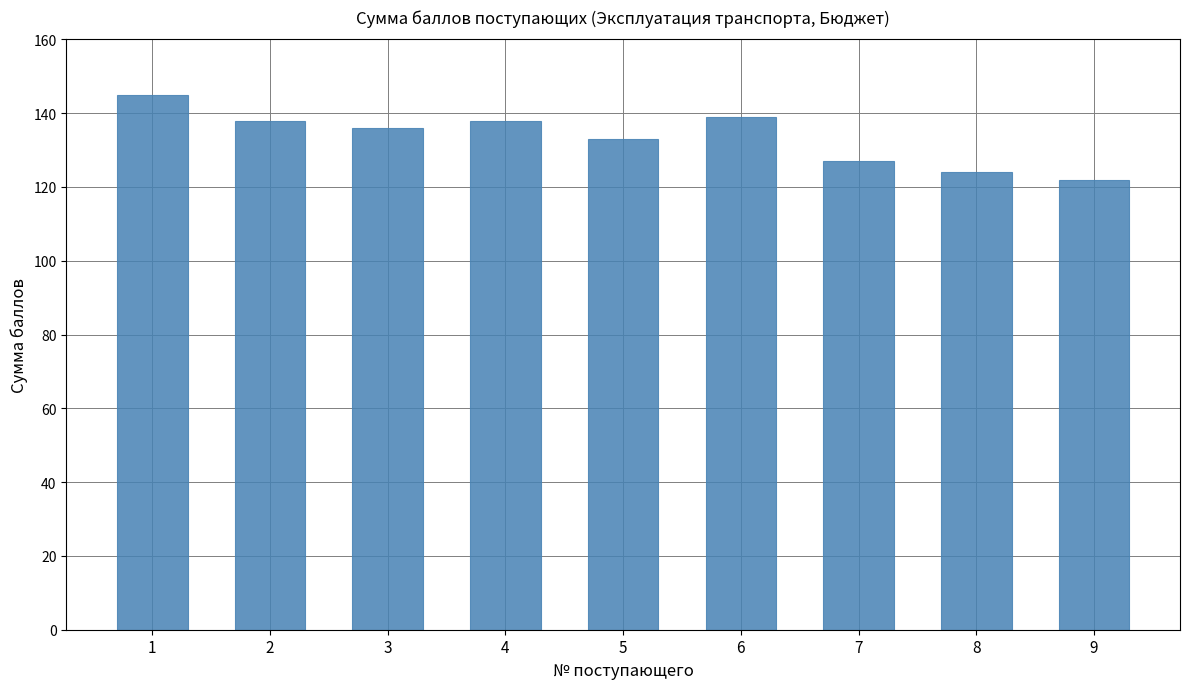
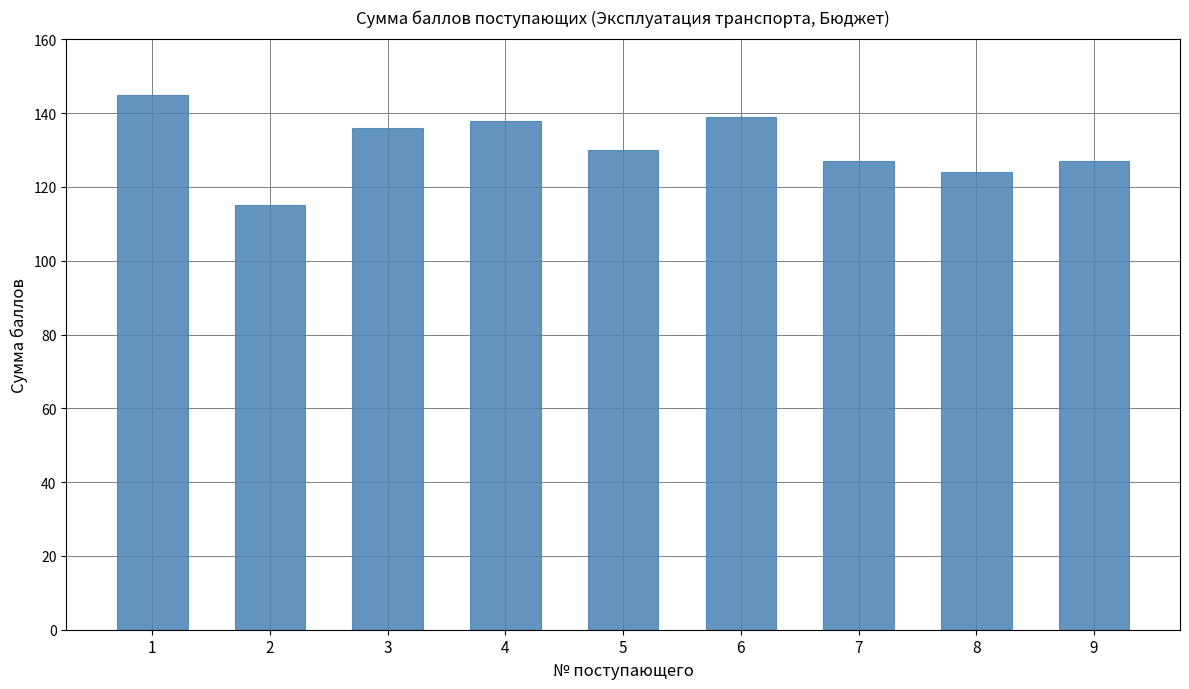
2: 138 -> 115
5: 133 -> 130
9: 122 -> 127
